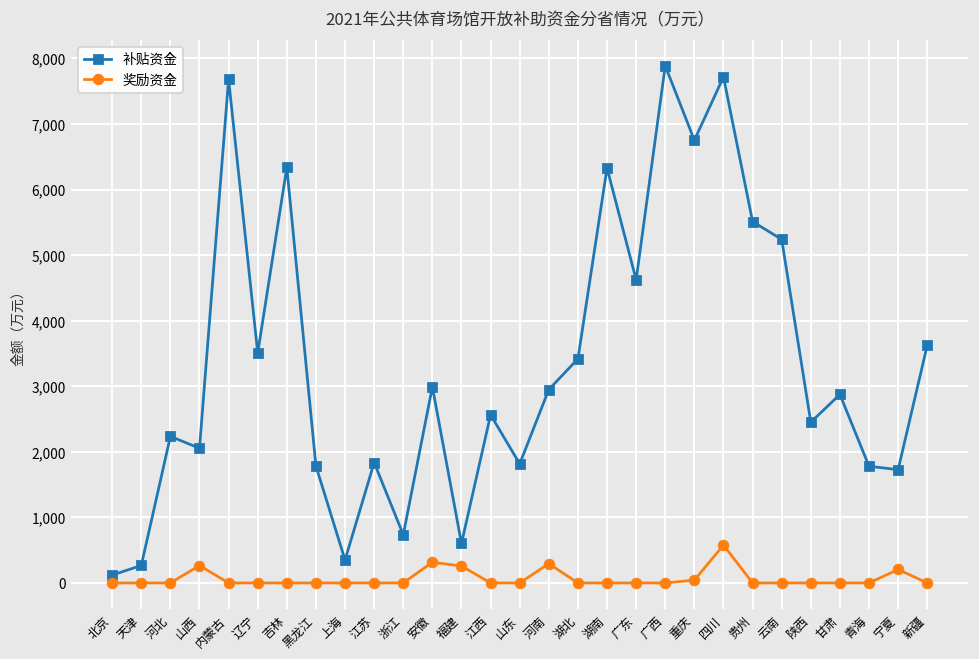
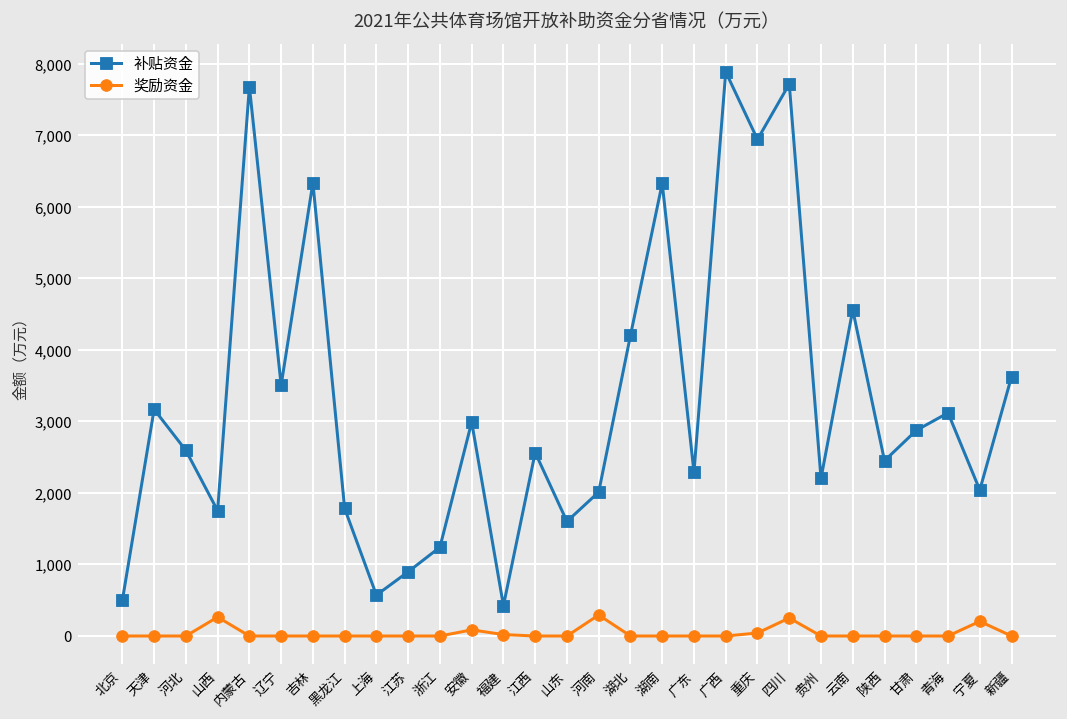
补贴资金, 北京: 100 -> 500
补贴资金, 天津: 300 -> 3,200
补贴资金, 河北: 2,200 -> 2,600
补贴资金, 山西: 2,100 -> 1,800
补贴资金, 上海: 400 -> 600
补贴资金, 江苏: 1,800 -> 900
补贴资金, 浙江: 700 -> 1,200
奖励资金, 安徽: 300 -> 100
补贴资金, 福建: 600 -> 400
奖励资金, 福建: 300 -> 0
补贴资金, 山东: 1,800 -> 1,600
补贴资金, 河南: 3,000 -> 2,000
补贴资金, 湖北: 3,400 -> 4,200
补贴资金, 广东: 4,600 -> 2,300
补贴资金, 重庆: 6,800 -> 6,900
奖励资金, 四川: 600 -> 300
补贴资金, 贵州: 5,500 -> 2,200
补贴资金, 云南: 5,200 -> 4,600
补贴资金, 青海: 1,800 -> 3,100
补贴资金, 宁夏: 1,700 -> 2,000
